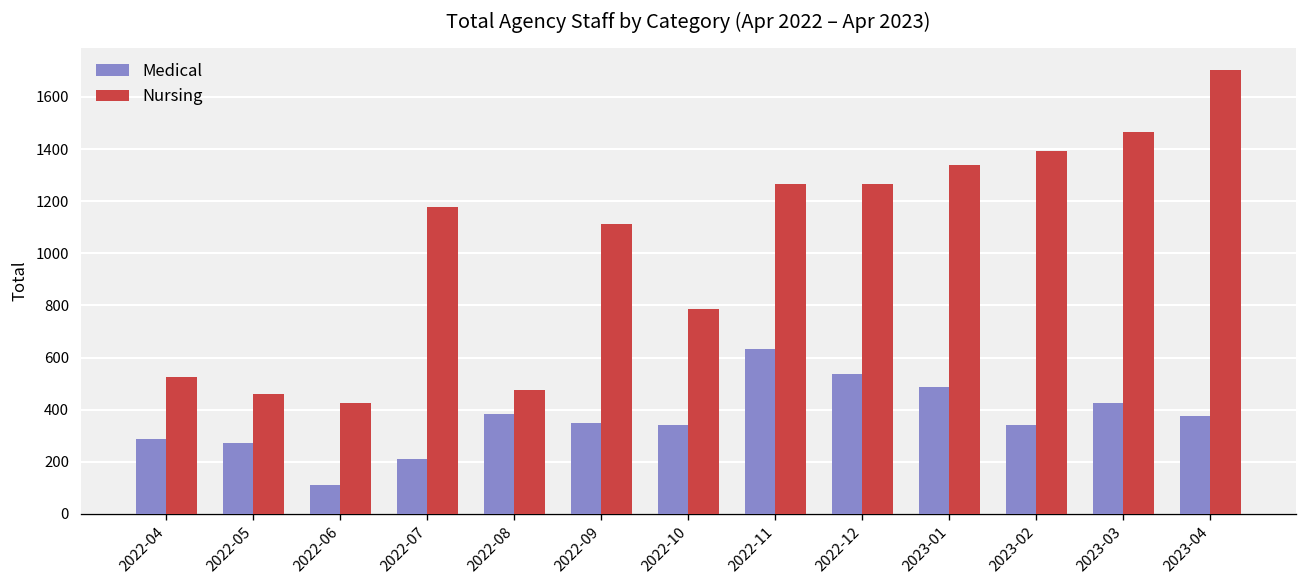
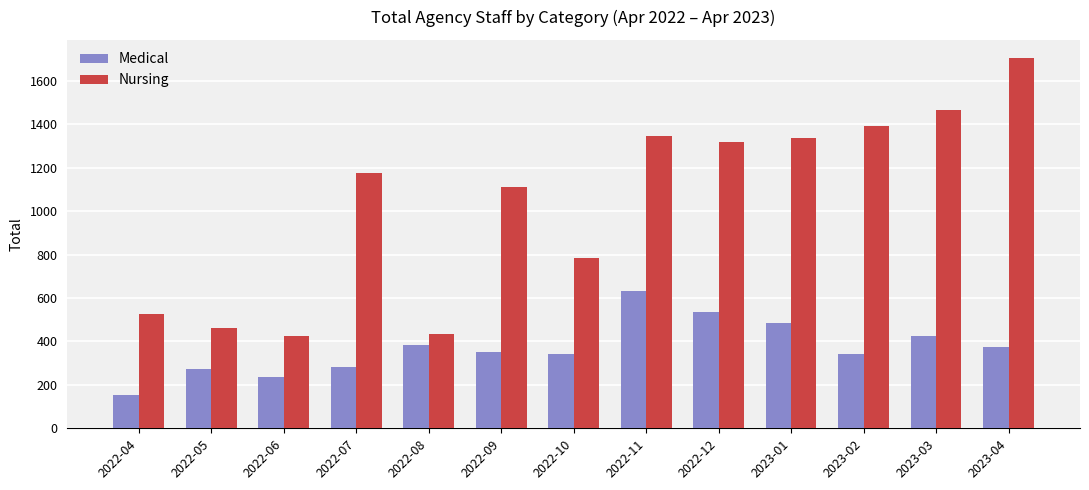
Medical, 2022-04: 290 -> 150
Medical, 2022-06: 110 -> 240
Medical, 2022-07: 210 -> 280
Nursing, 2022-08: 480 -> 430
Nursing, 2022-11: 1270 -> 1350
Nursing, 2022-12: 1270 -> 1320
